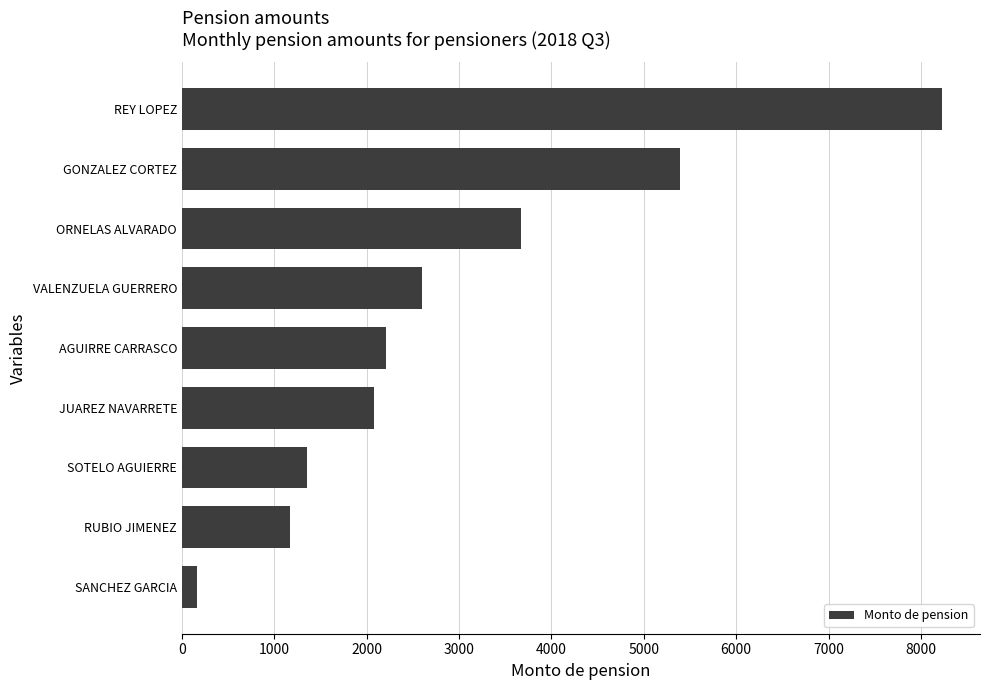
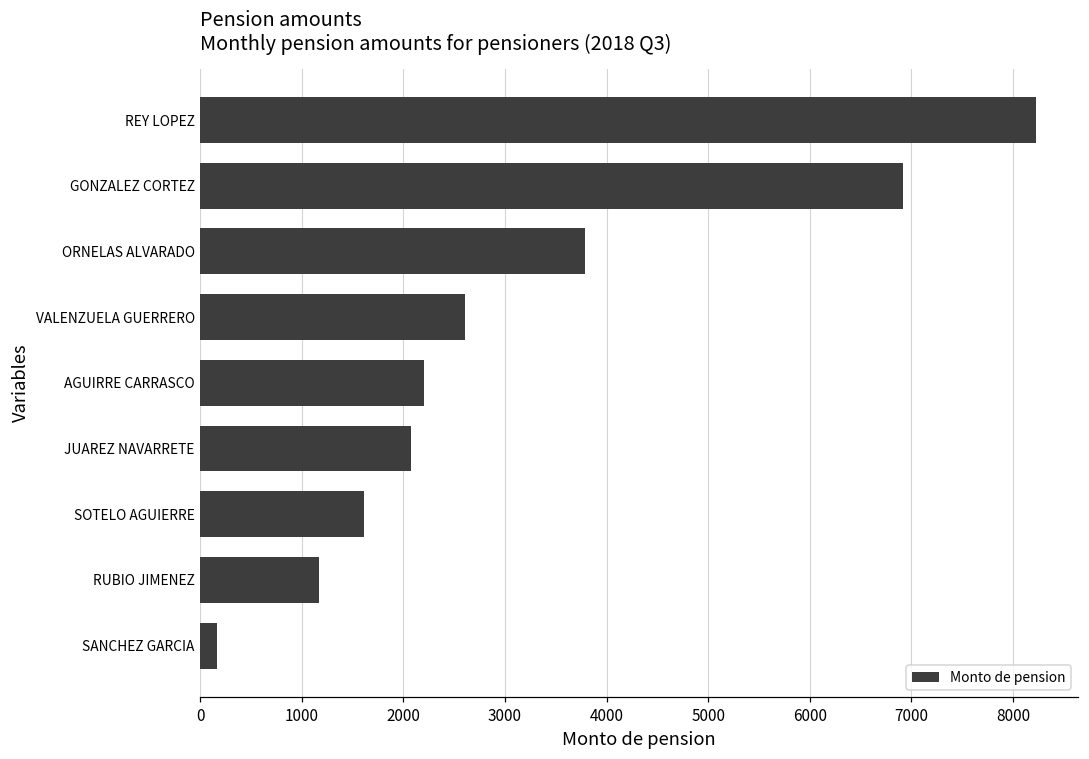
GONZALEZ CORTEZ: 5400 -> 6900
ORNELAS ALVARADO: 3700 -> 3800
SOTELO AGUIERRE: 1400 -> 1600
